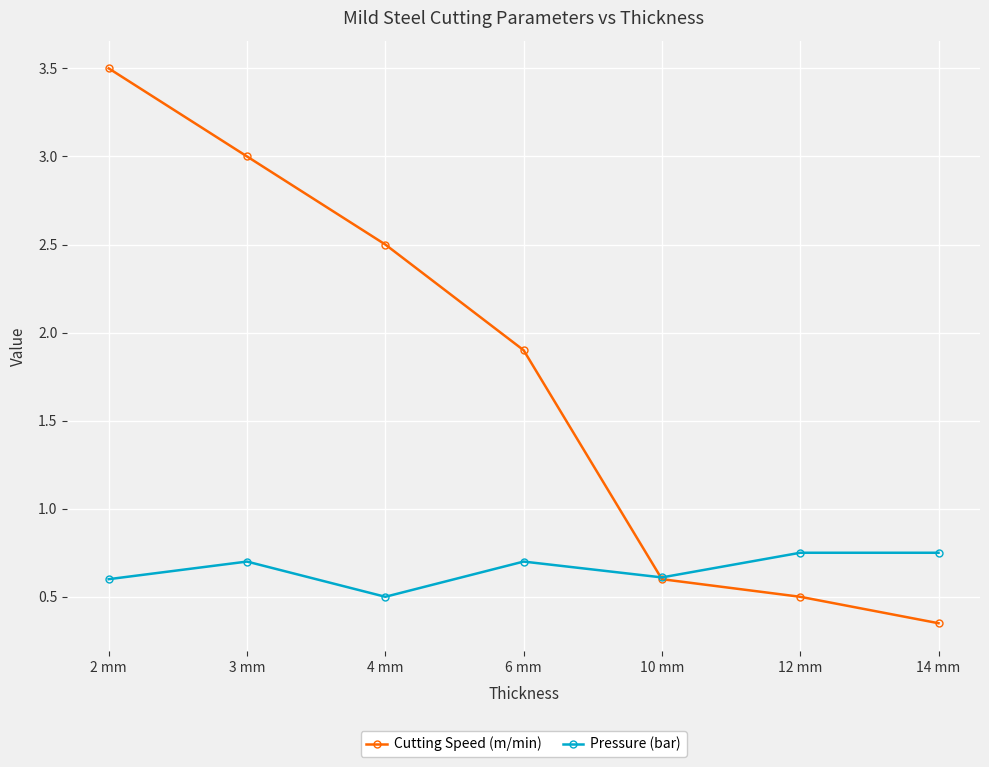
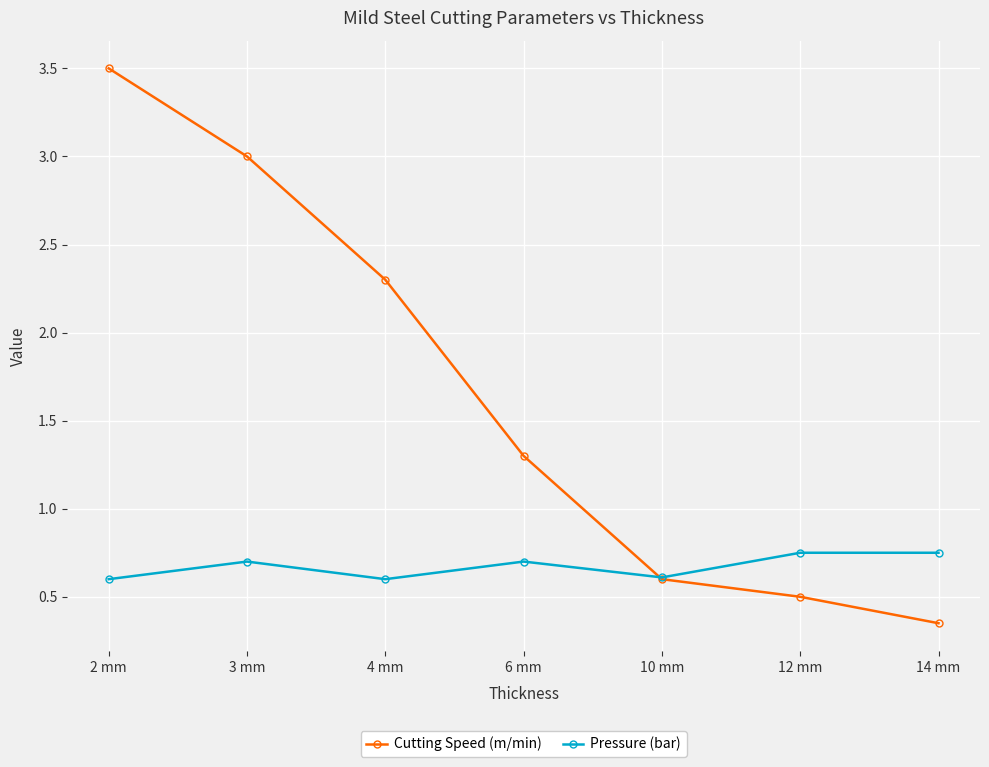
Cutting Speed (m/min), 4 mm: 2.5 -> 2.3
Pressure (bar), 4 mm: 0.5 -> 0.6
Cutting Speed (m/min), 6 mm: 1.9 -> 1.3
